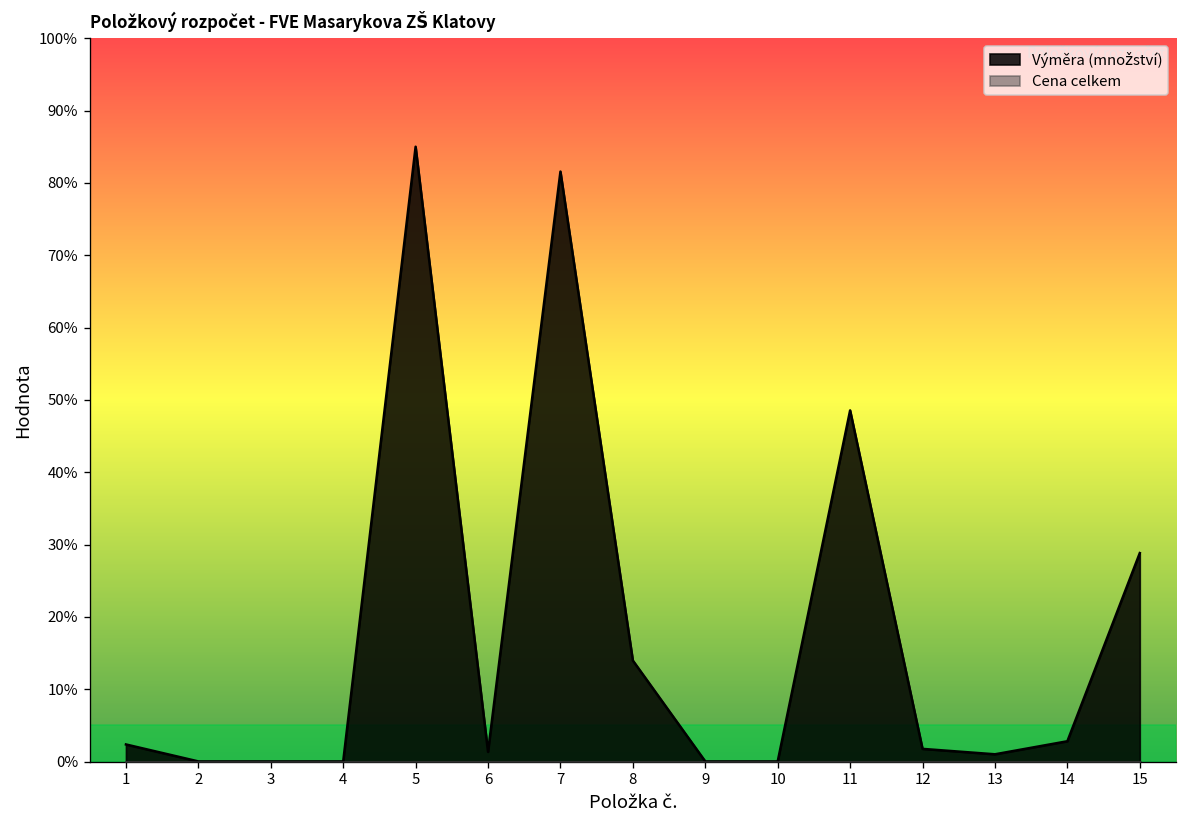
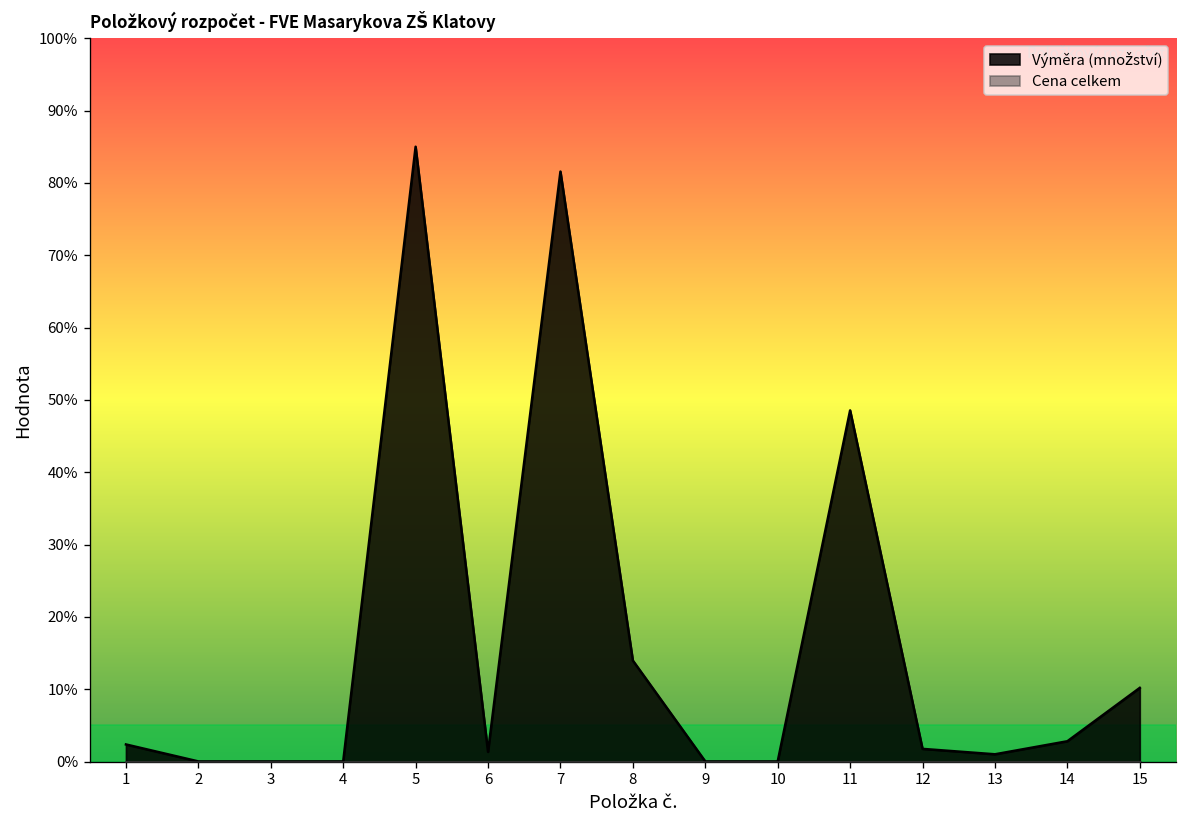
Výměra (množství), 15: 29% -> 10%
